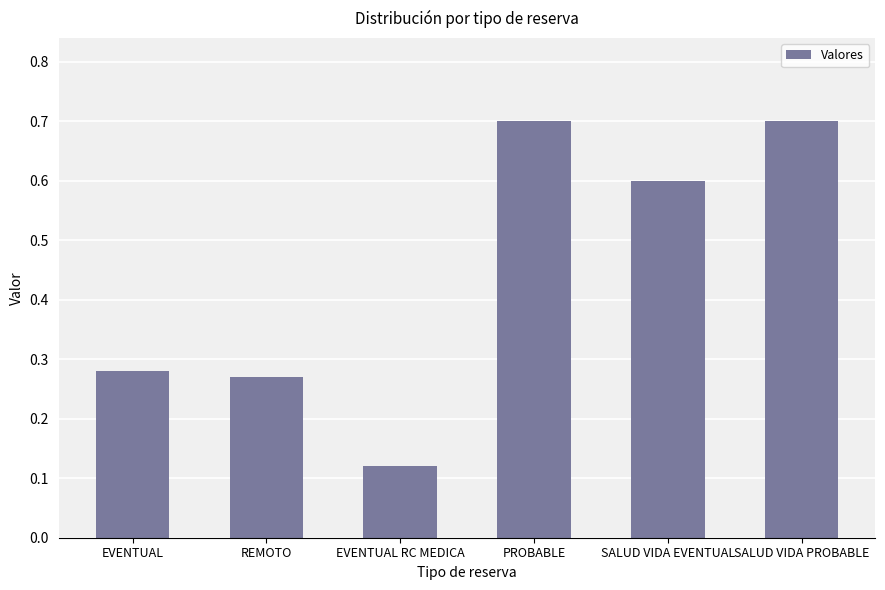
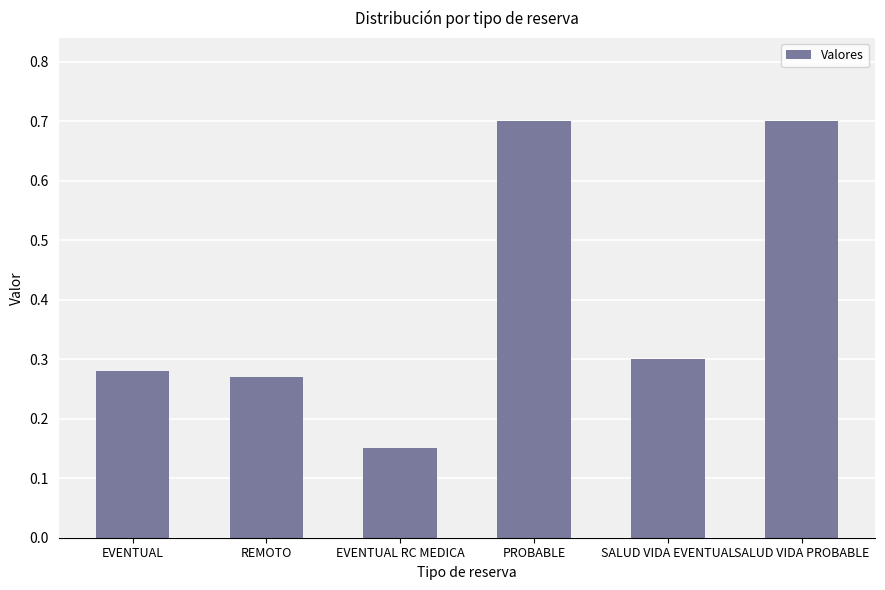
EVENTUAL RC MEDICA: 0.12 -> 0.15
SALUD VIDA EVENTUAL: 0.6 -> 0.3
